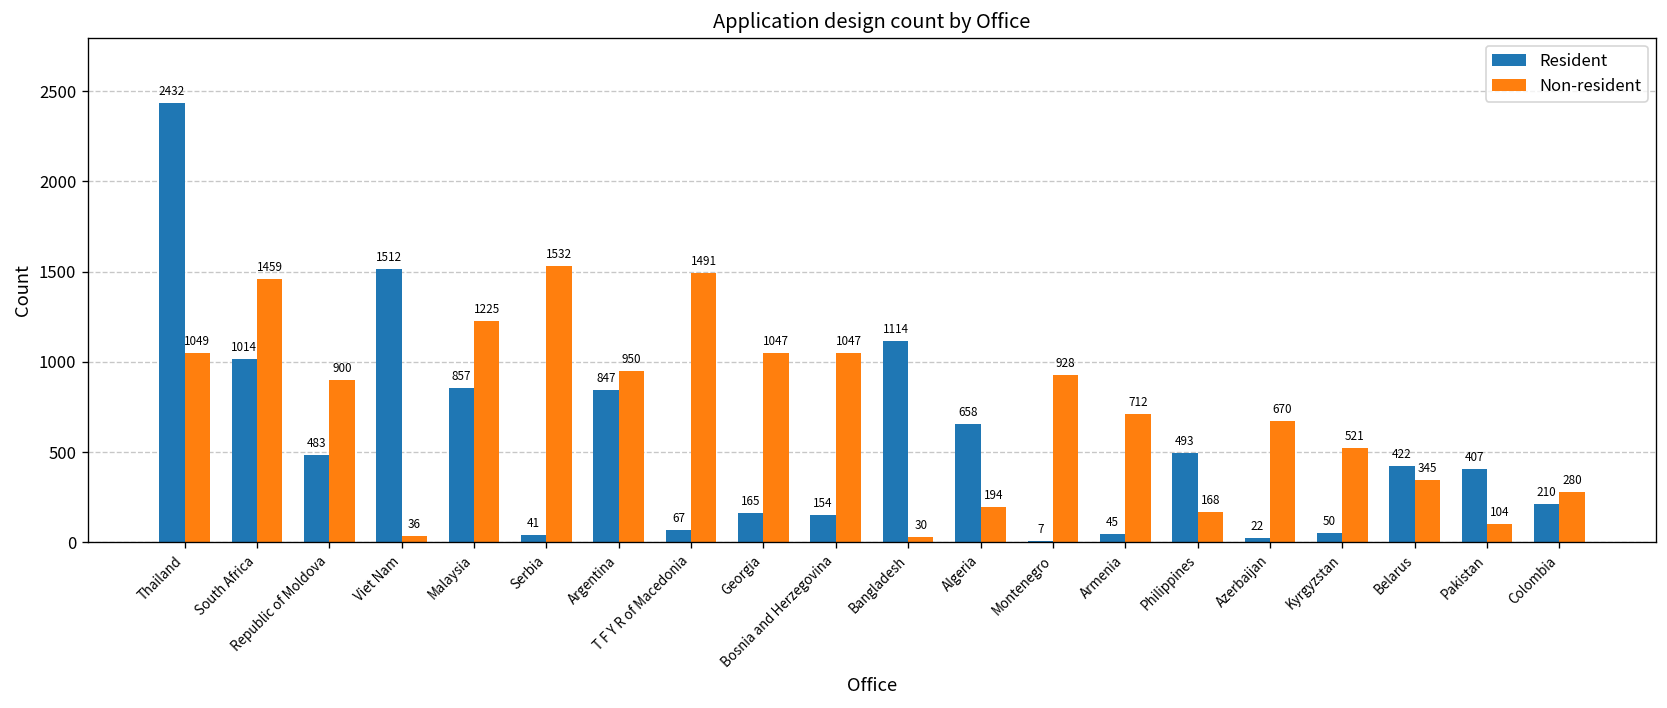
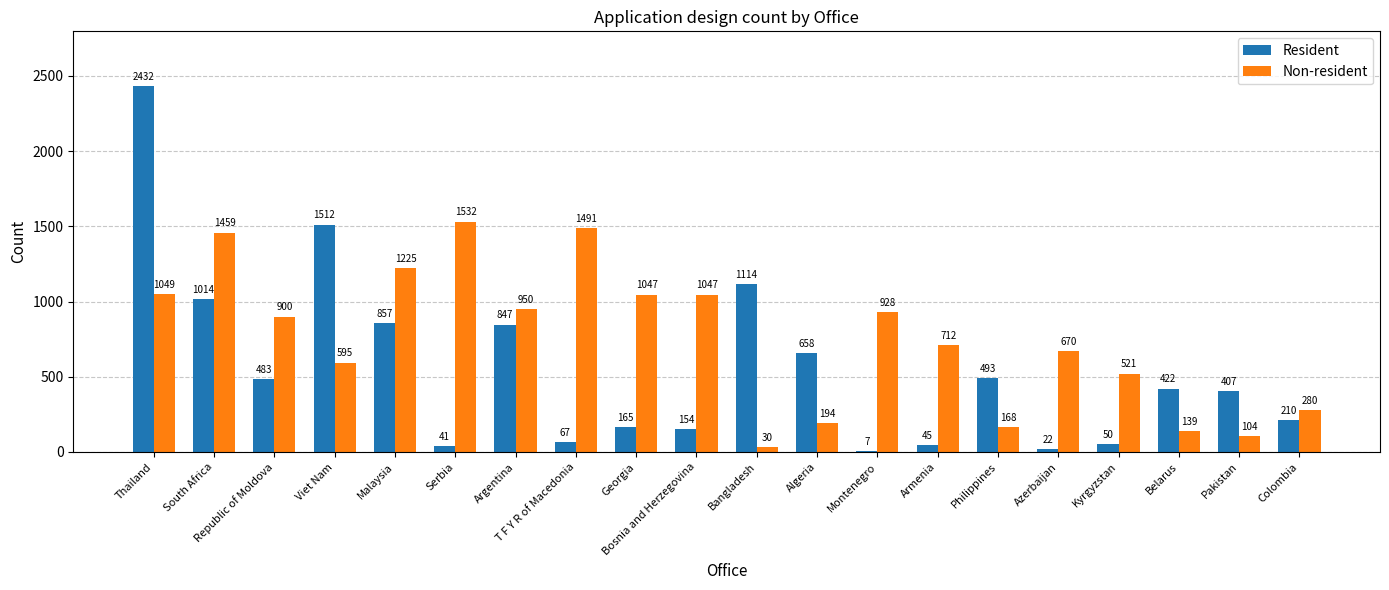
Non-resident, Viet Nam: 36 -> 595
Non-resident, Belarus: 345 -> 139
